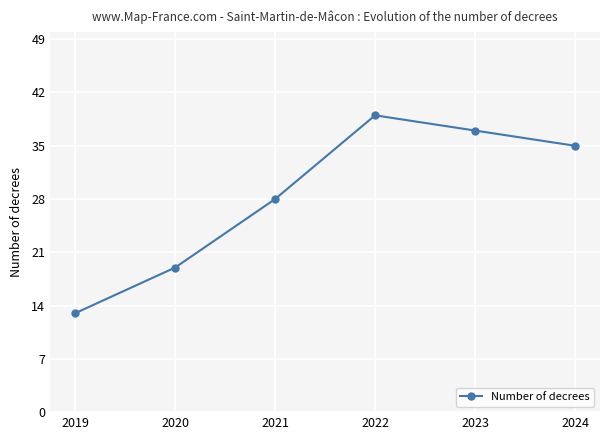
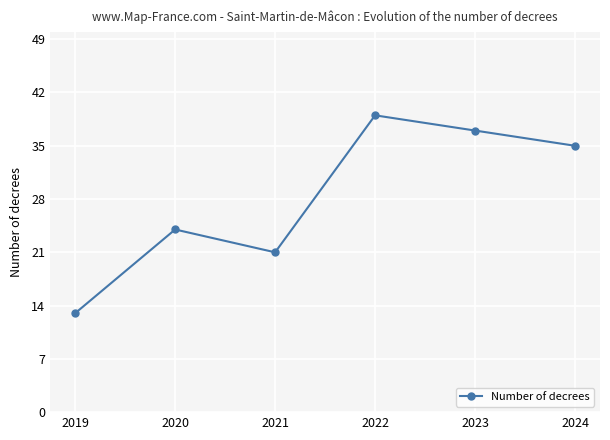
2020: 19 -> 24
2021: 28 -> 21
